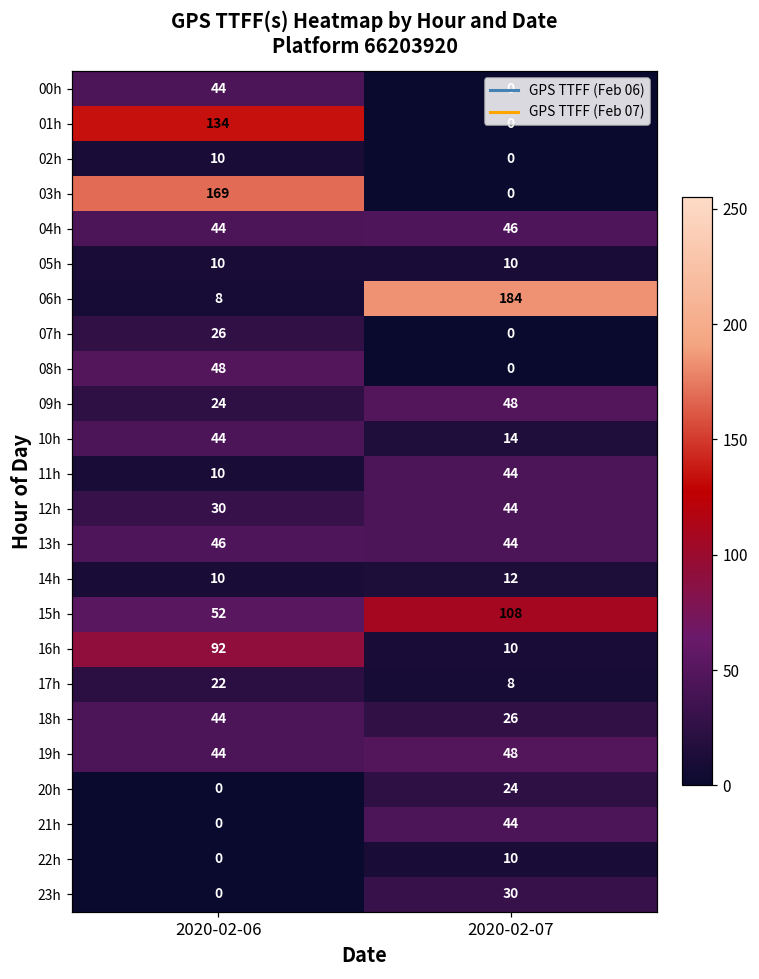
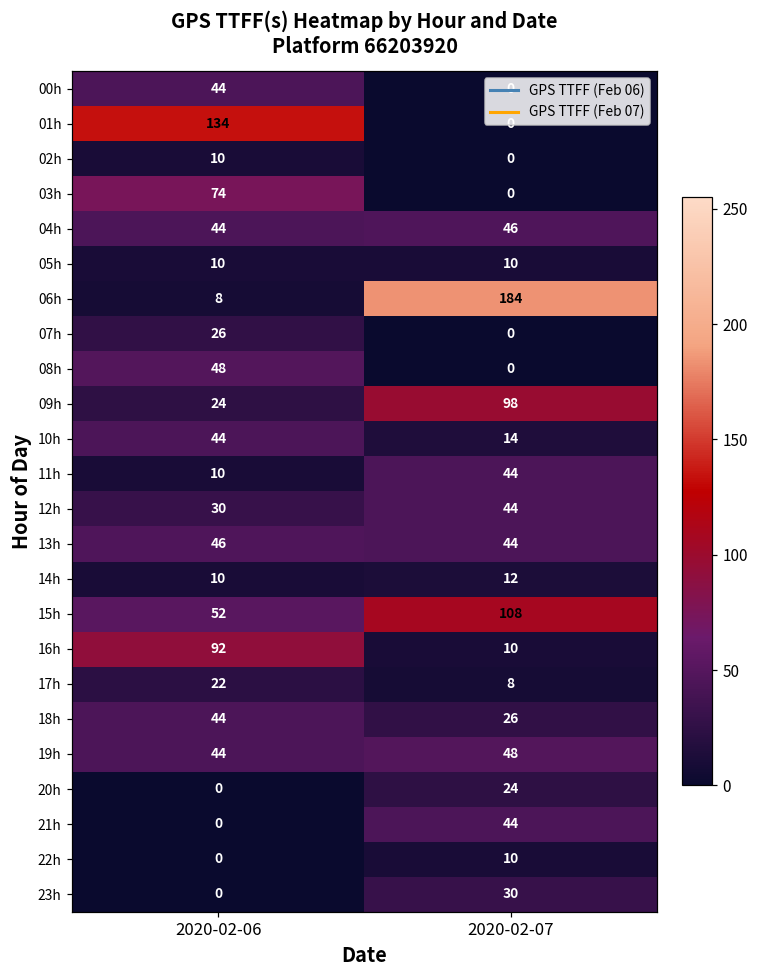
03h, 2020-02-06: 169 -> 74
09h, 2020-02-07: 48 -> 98
